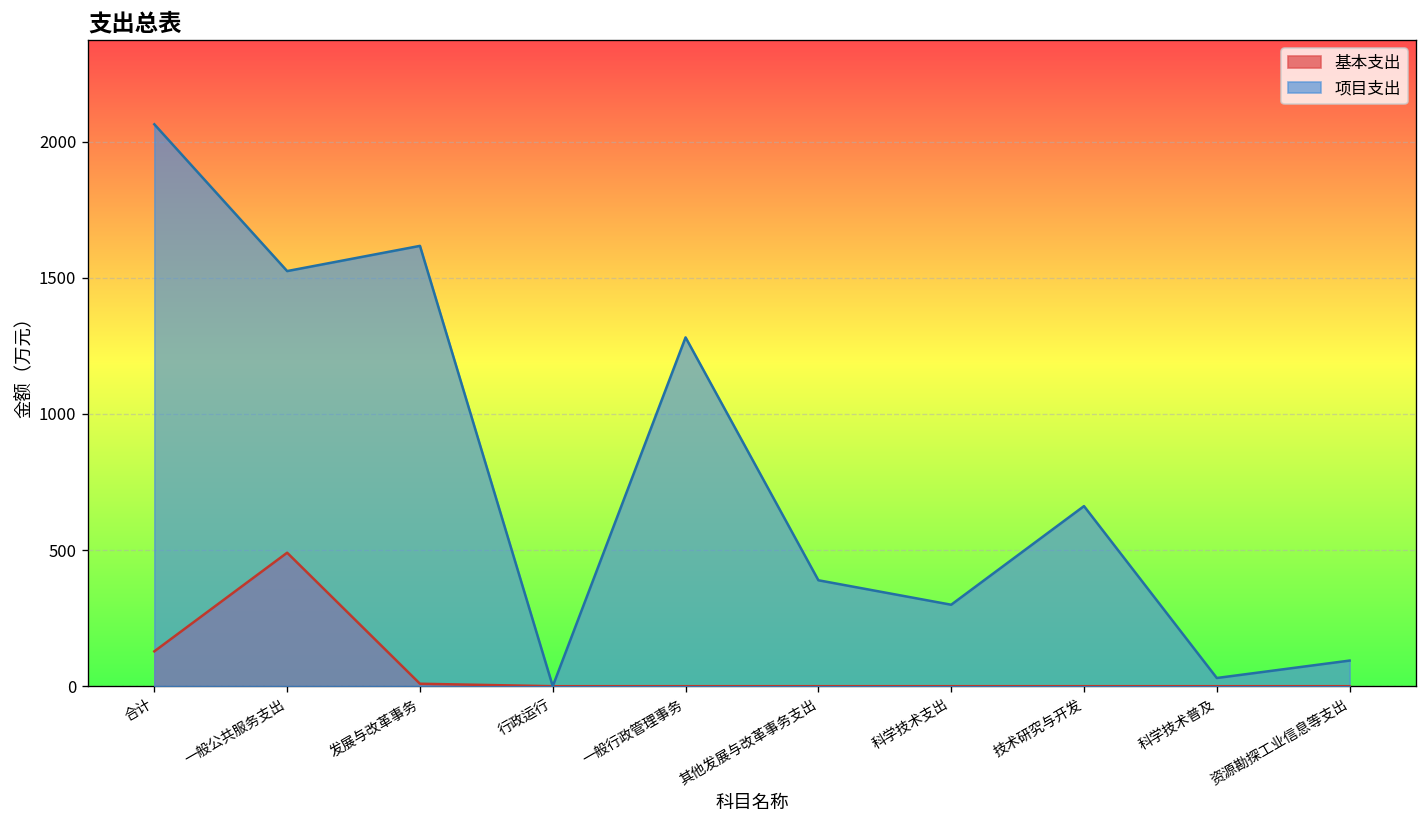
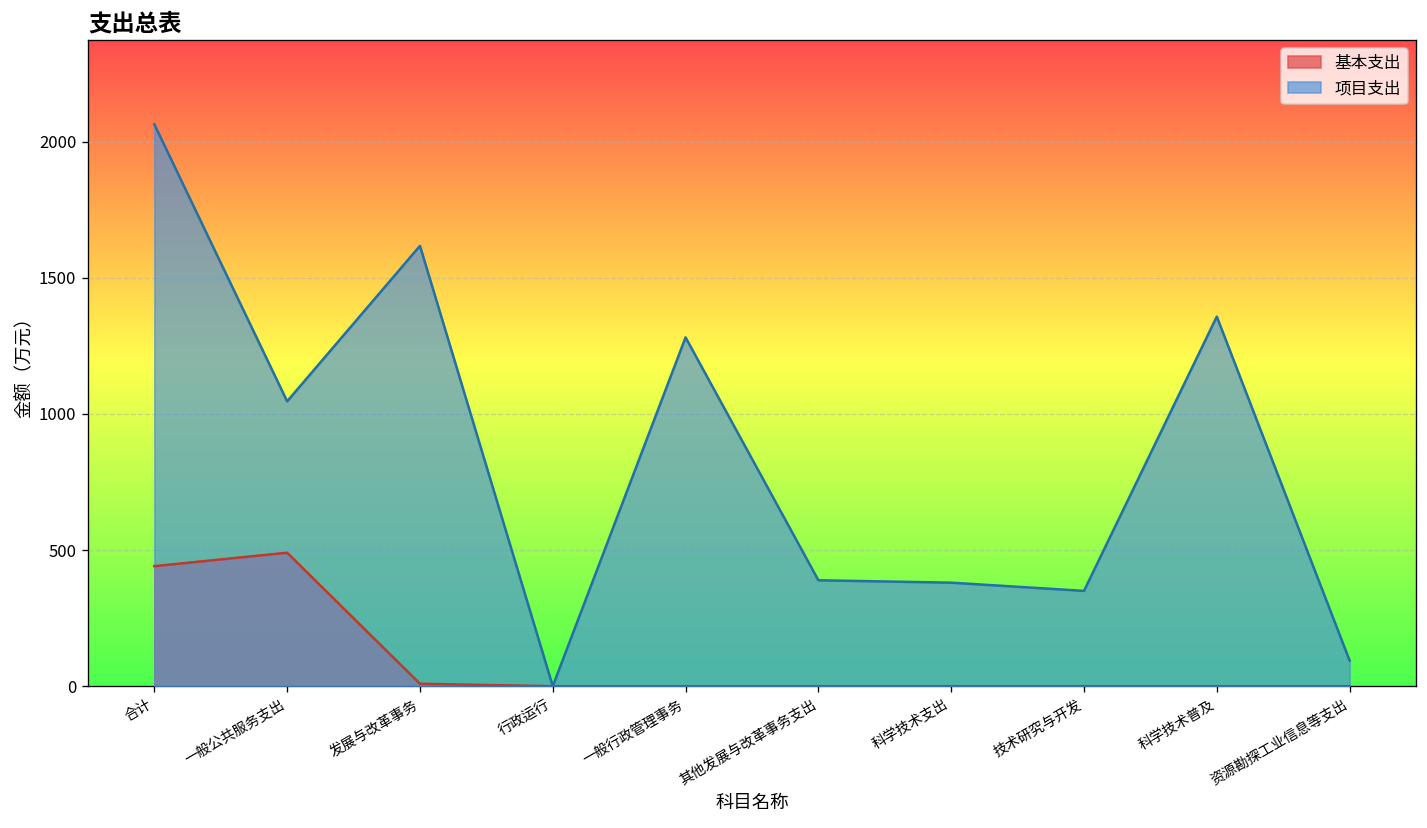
基本支出, 合计: 130 -> 440
项目支出, 一般公共服务支出: 1520 -> 1050
项目支出, 科学技术支出: 300 -> 380
项目支出, 技术研究与开发: 660 -> 350
项目支出, 科学技术普及: 30 -> 1360
